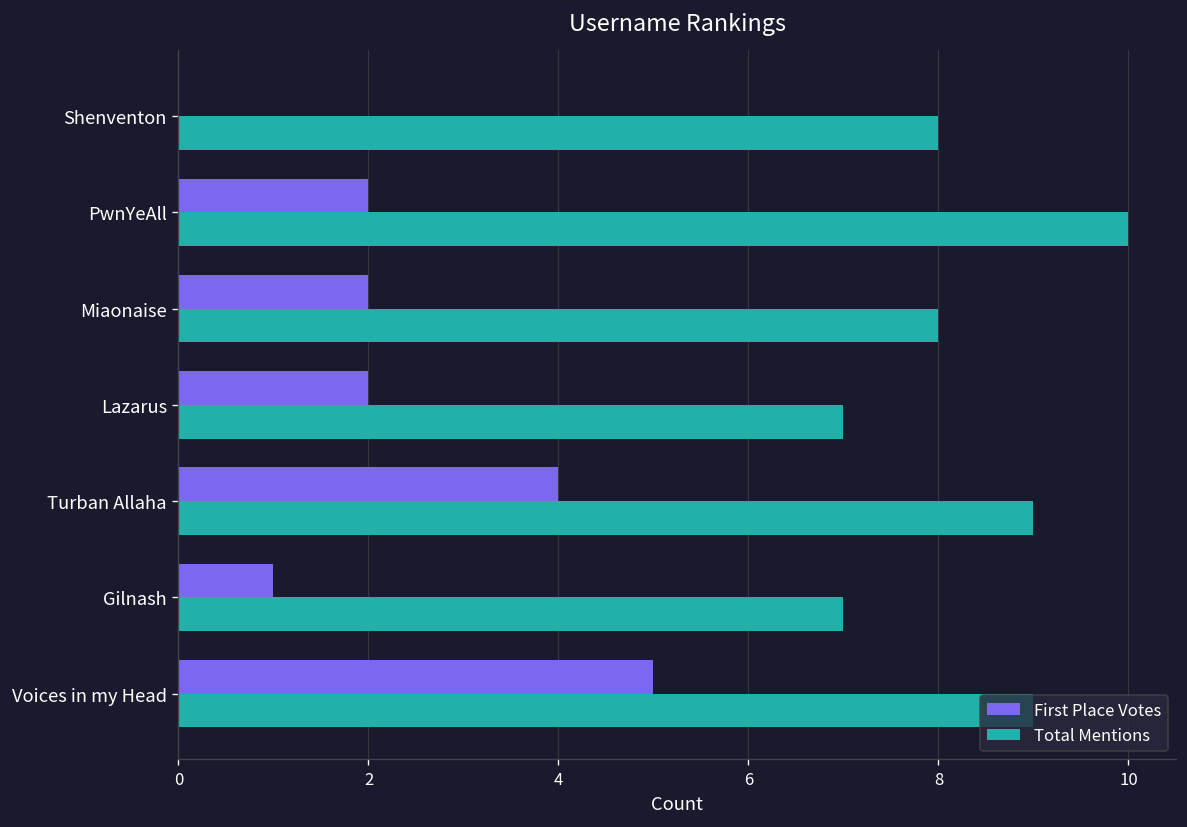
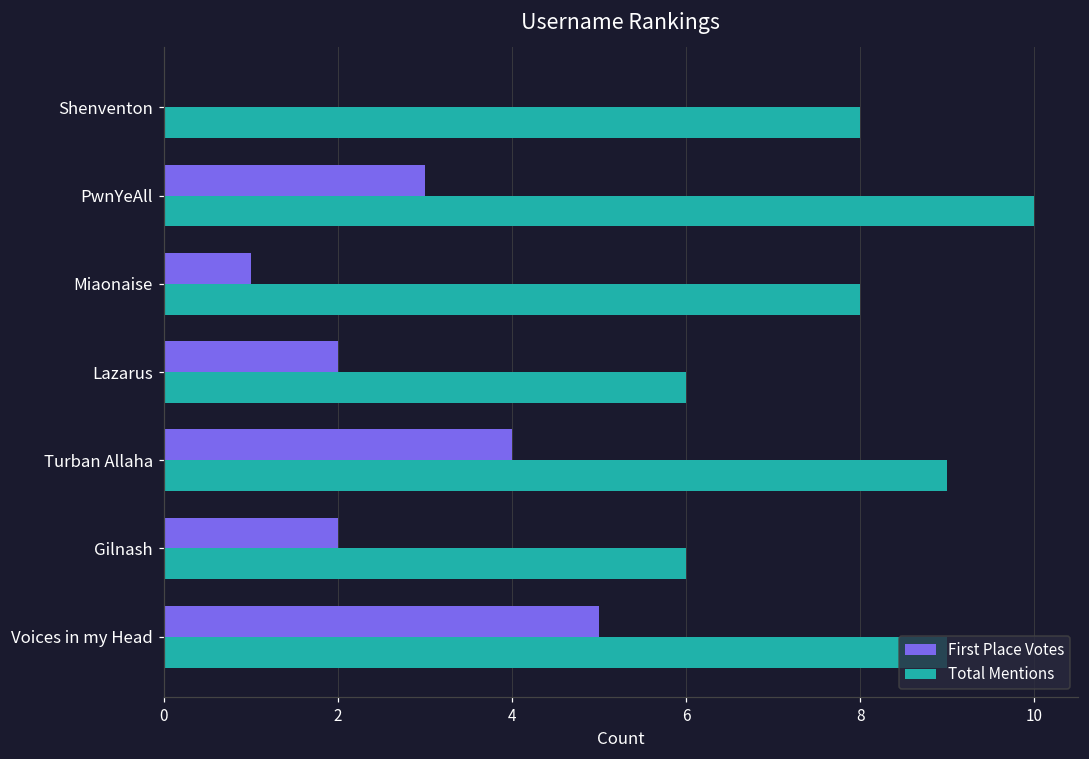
First Place Votes, PwnYeAll: 2 -> 3
First Place Votes, Miaonaise: 2 -> 1
Total Mentions, Lazarus: 7 -> 6
First Place Votes, Gilnash: 1 -> 2
Total Mentions, Gilnash: 7 -> 6
